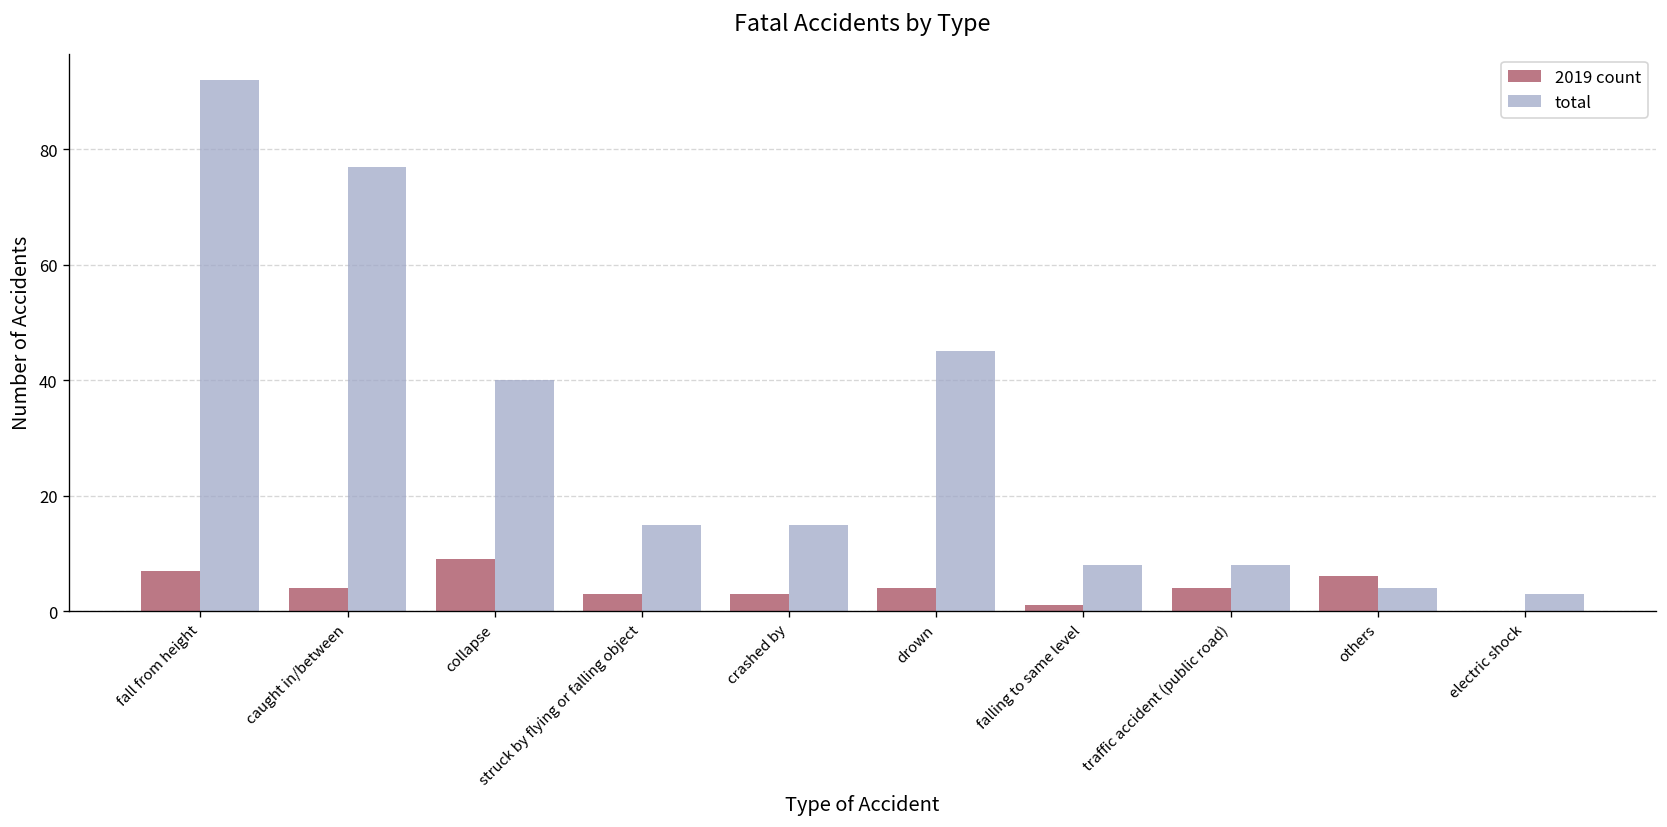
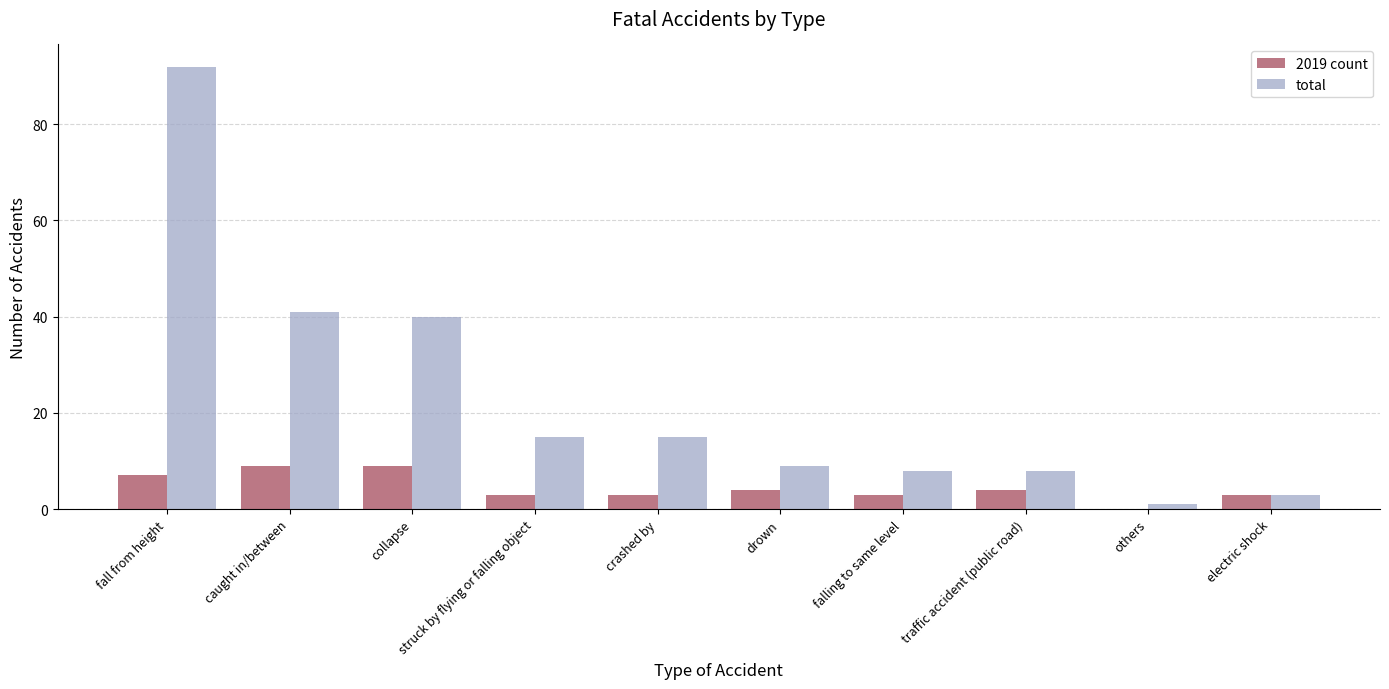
2019 count, caught in/between: 4 -> 9
total, caught in/between: 77 -> 41
total, drown: 45 -> 9
2019 count, falling to same level: 1 -> 3
2019 count, others: 6 -> 0
total, others: 4 -> 1
2019 count, electric shock: 0 -> 3
